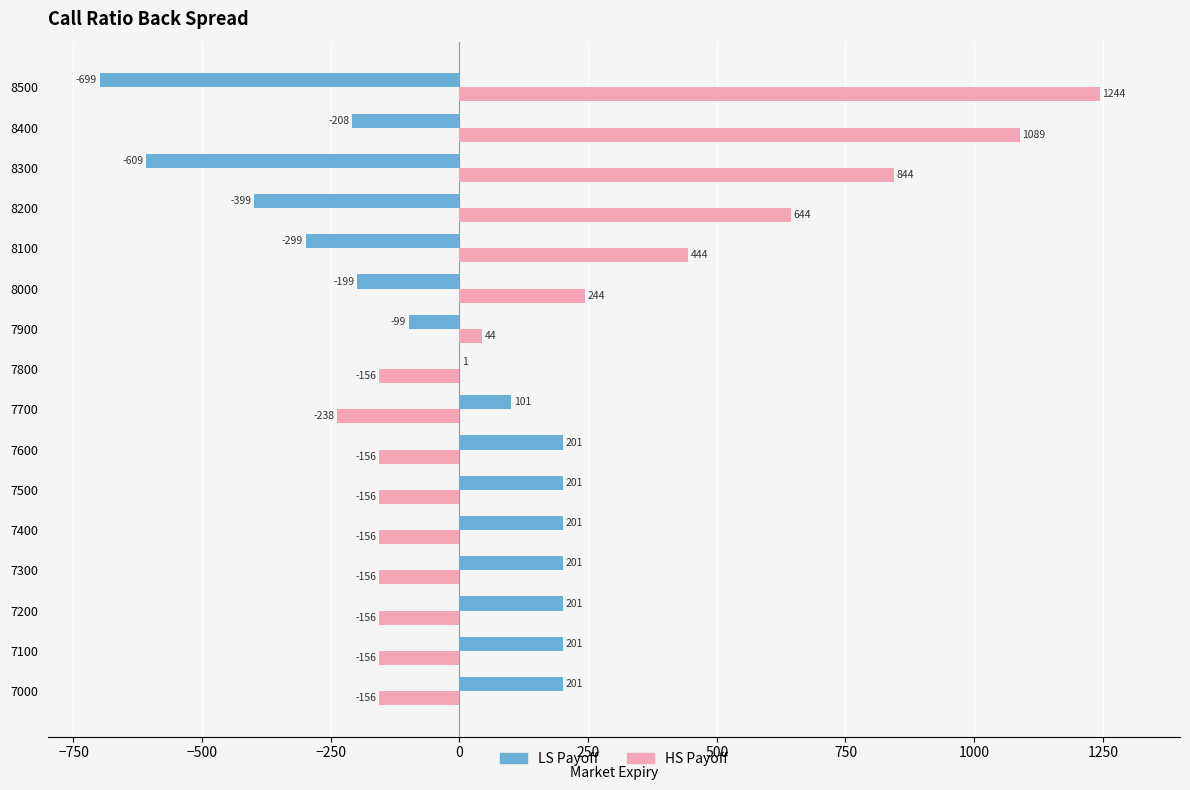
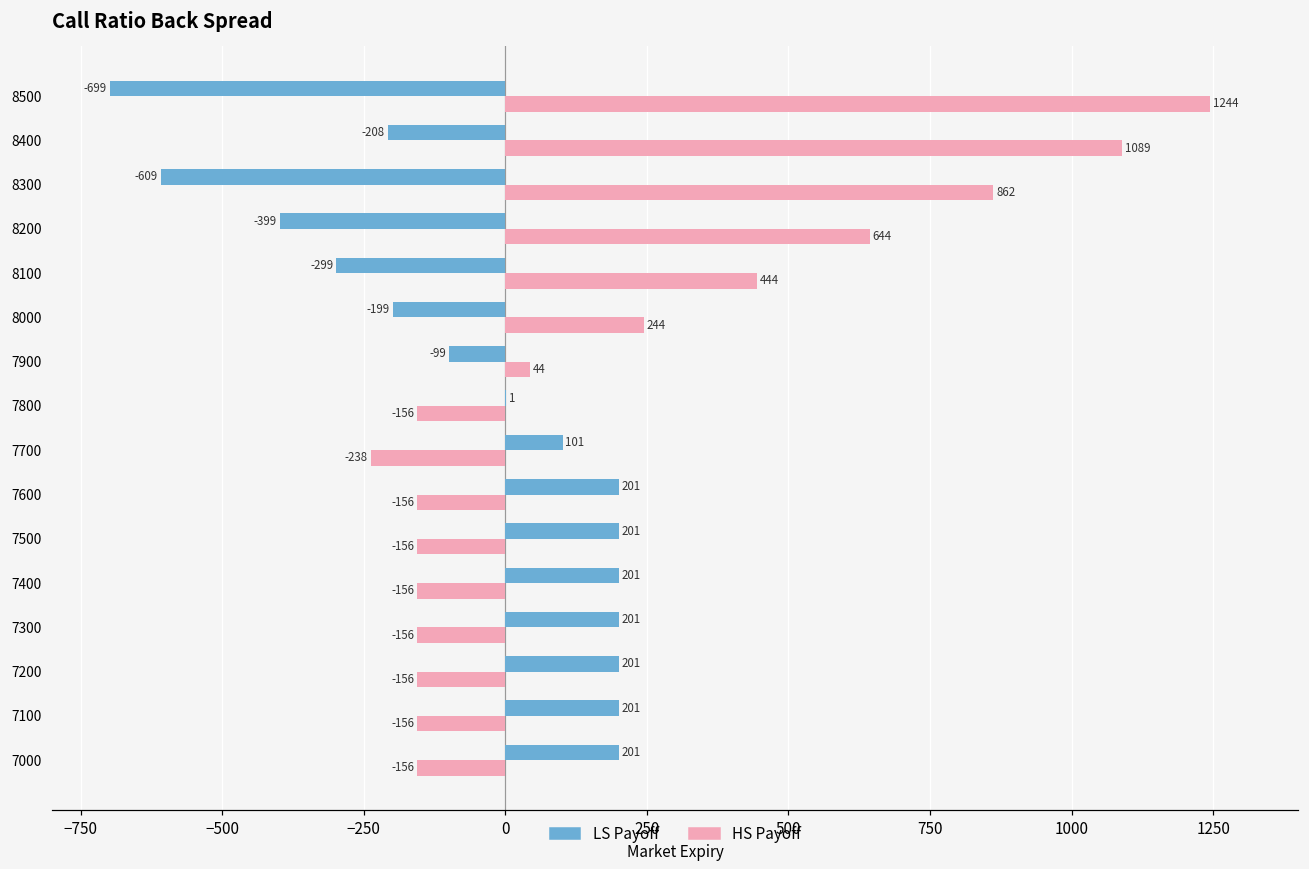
HS Payoff, 8300: 844 -> 862
